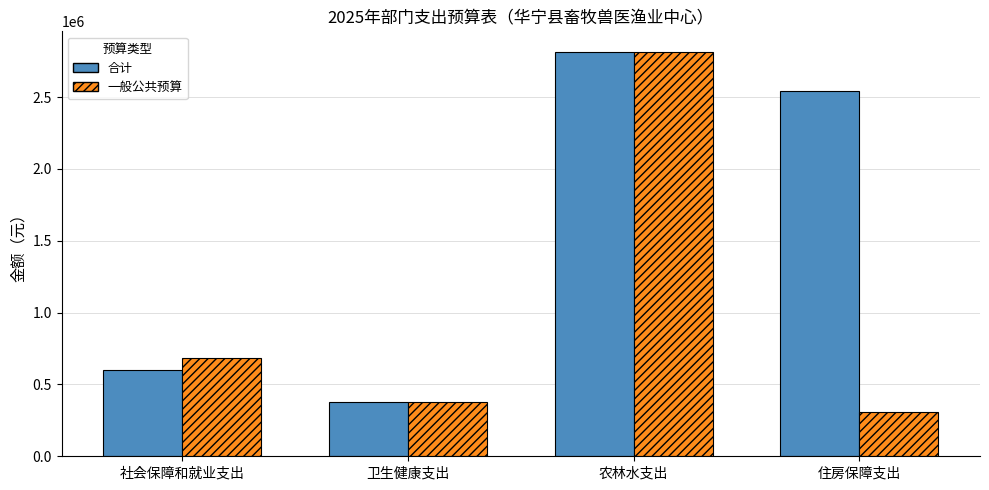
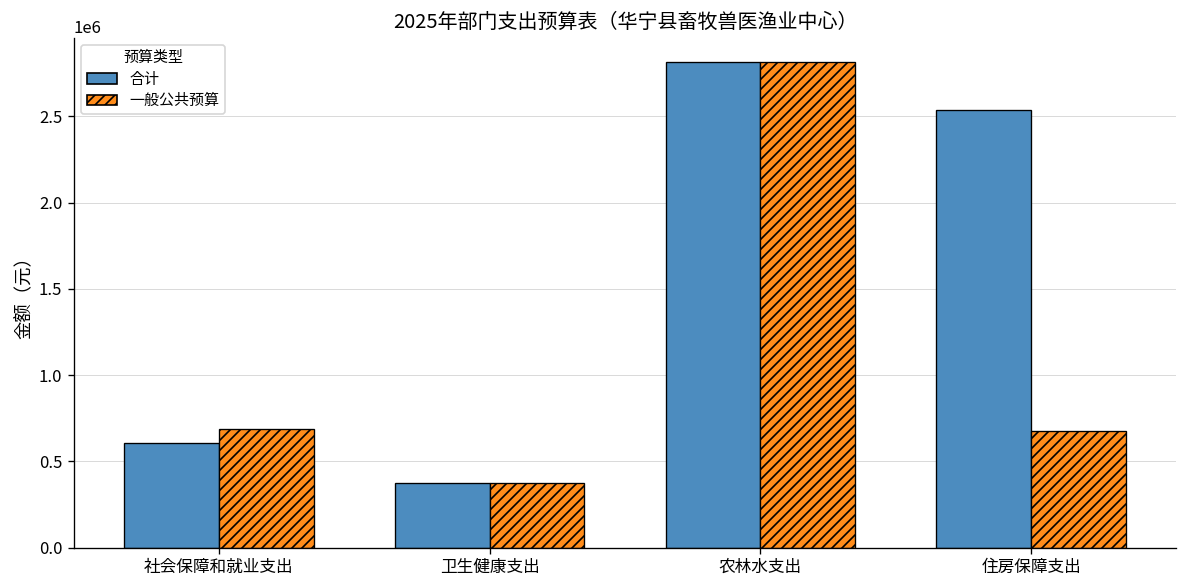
一般公共预算, 住房保障支出: 310000 -> 680000
